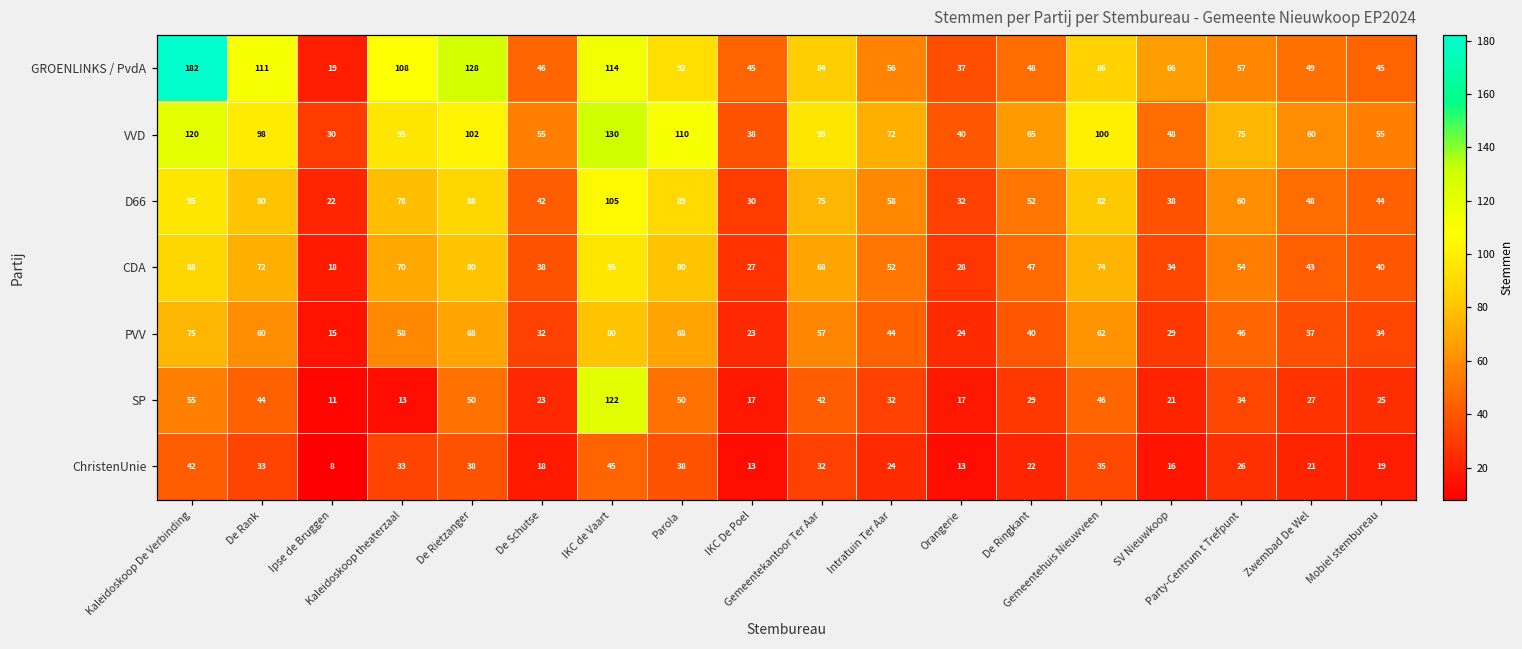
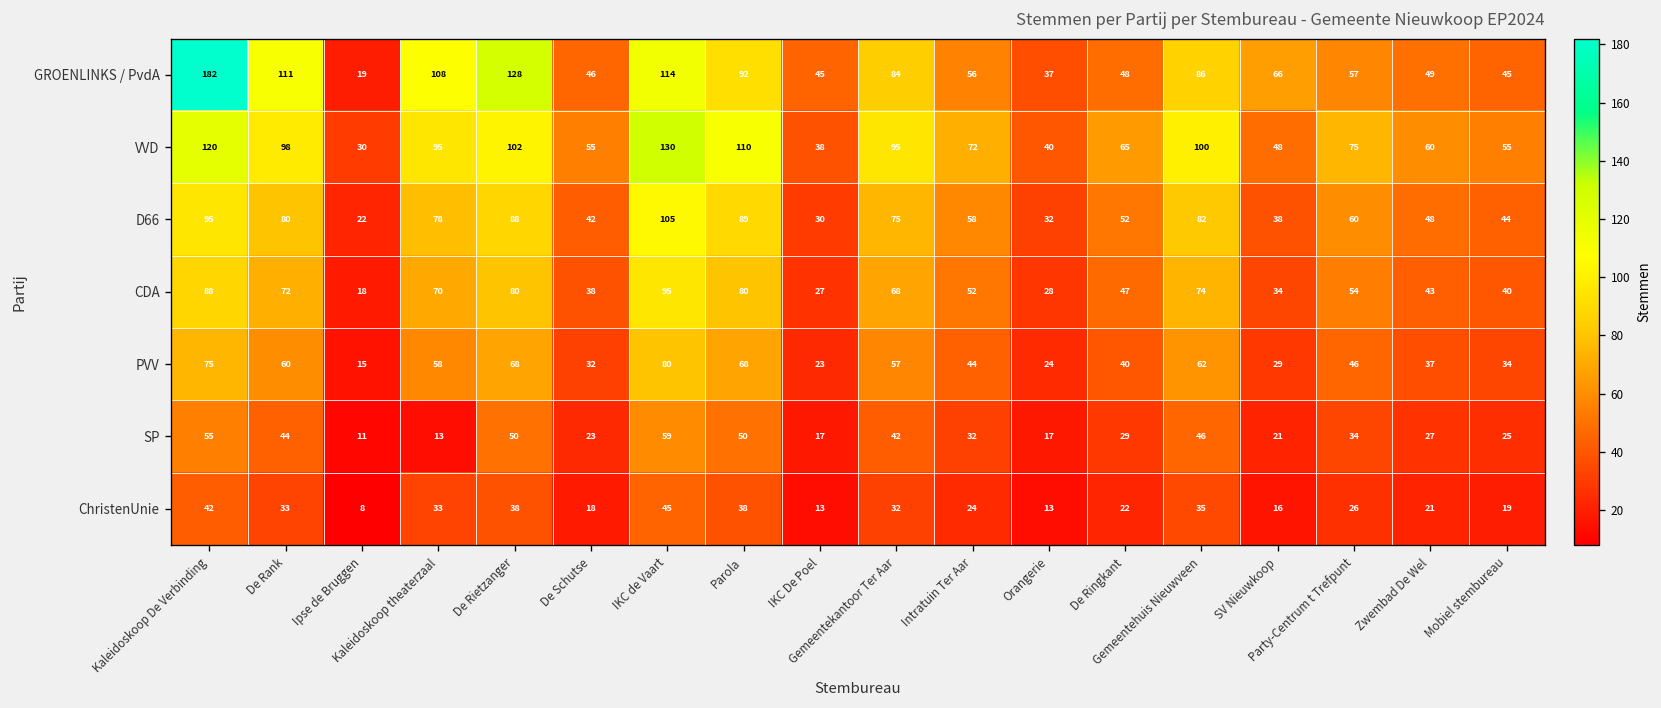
SP, IKC de Vaart: 122 -> 59
